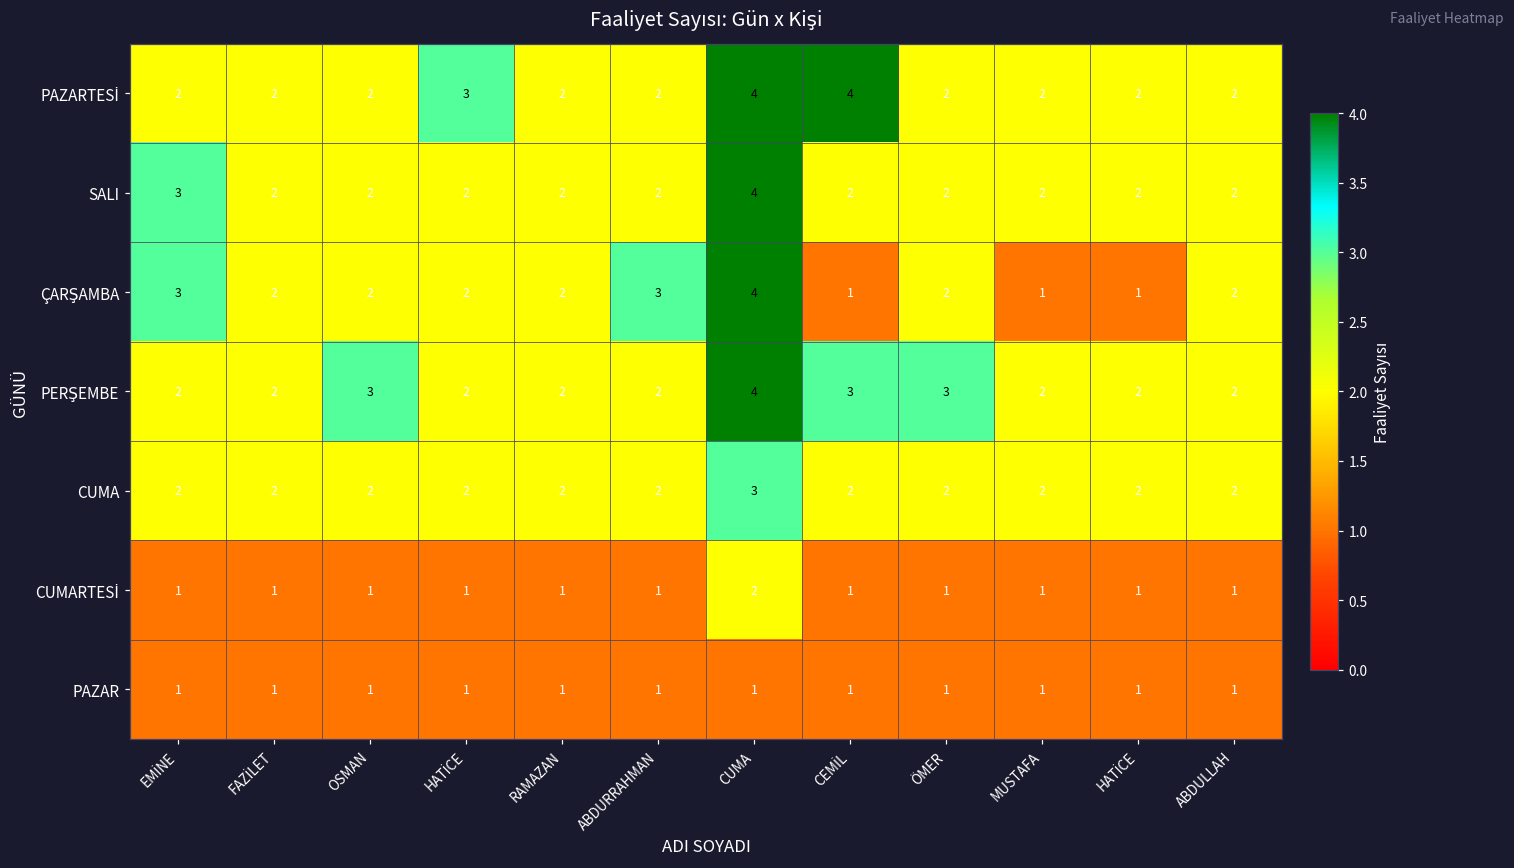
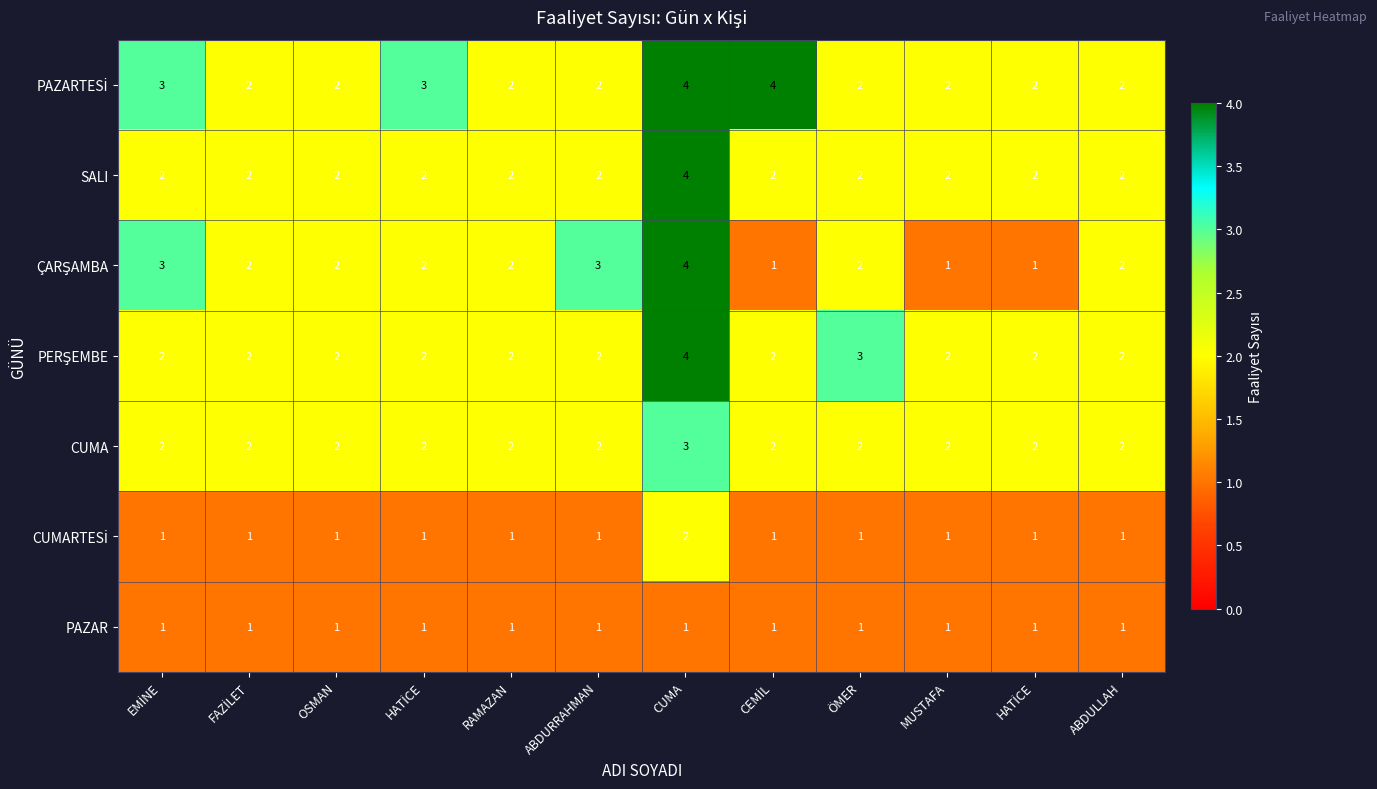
PAZARTESİ, EMİNE: 2 -> 3
SALI, EMİNE: 3 -> 2
PERŞEMBE, OSMAN: 3 -> 2
PERŞEMBE, CEMİL: 3 -> 2
